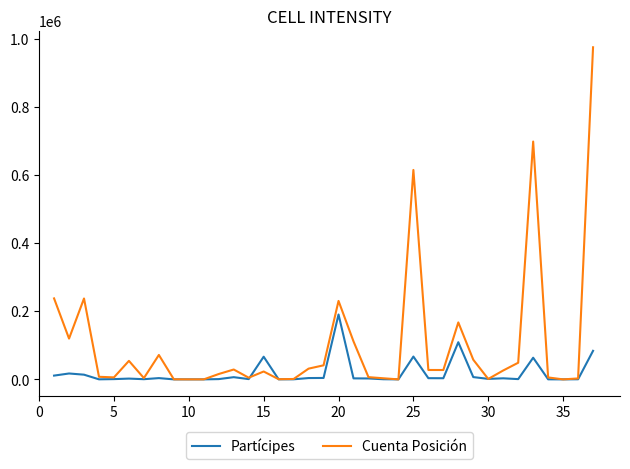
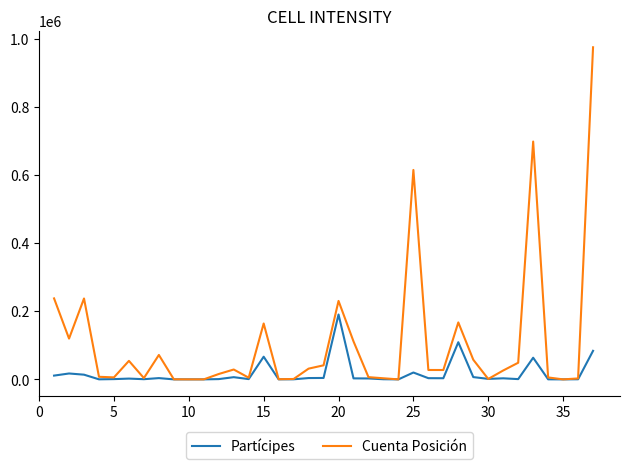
Cuenta Posición, 15: 20000 -> 160000
Partícipes, 25: 70000 -> 20000
